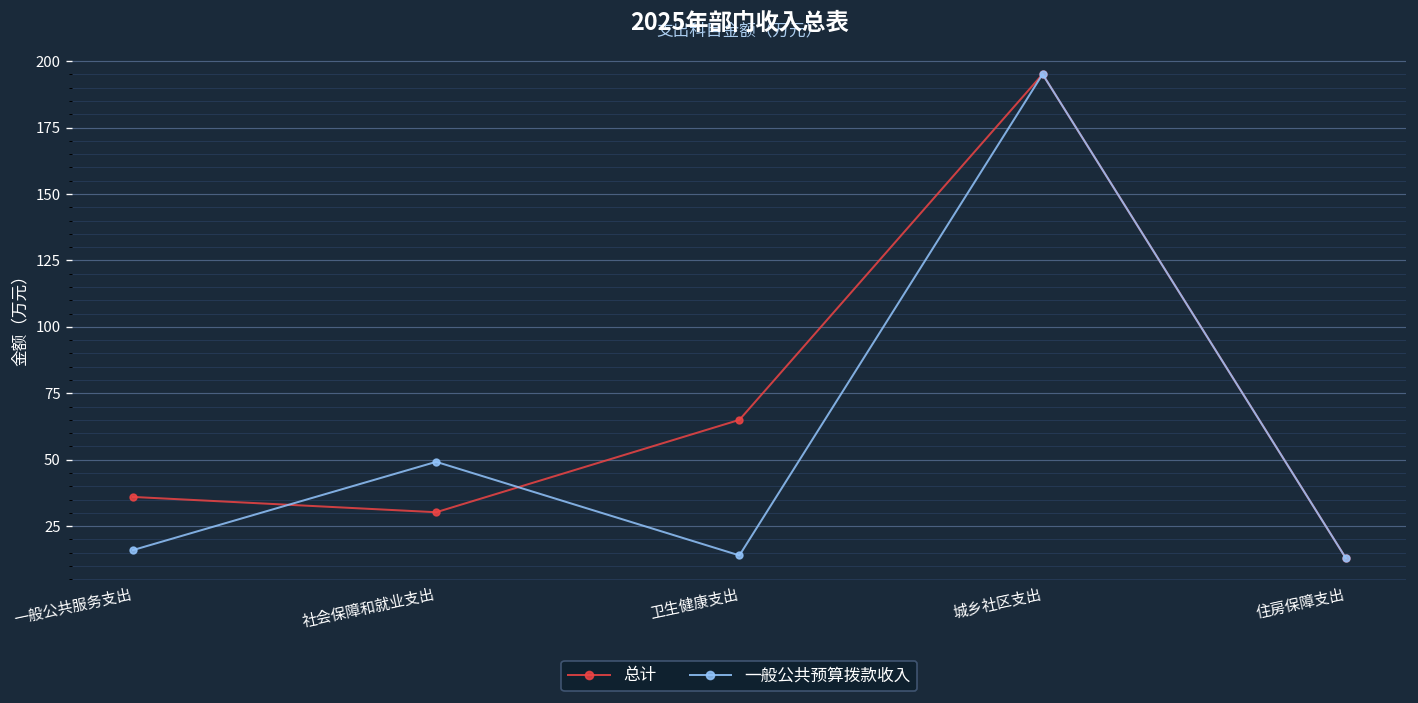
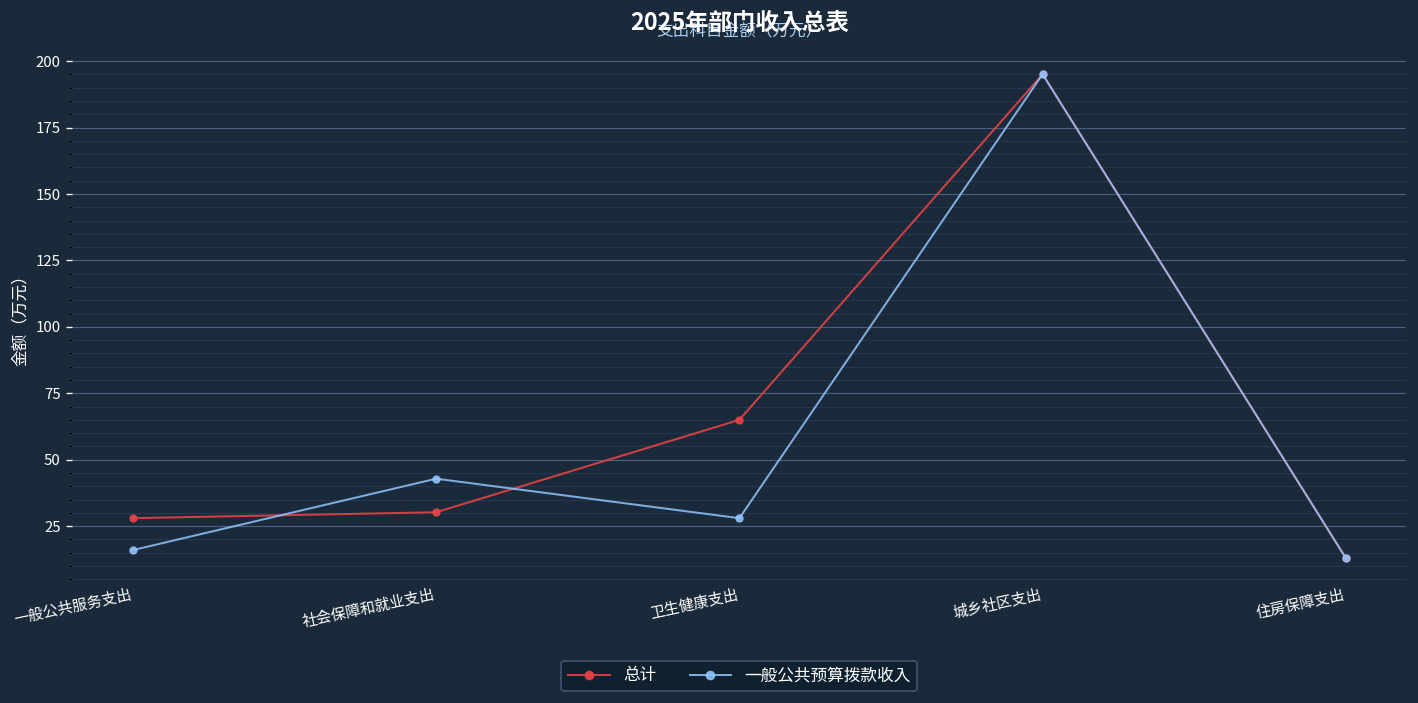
总计, 一般公共服务支出: 36 -> 28
一般公共预算拨款收入, 社会保障和就业支出: 49 -> 43
一般公共预算拨款收入, 卫生健康支出: 14 -> 28
